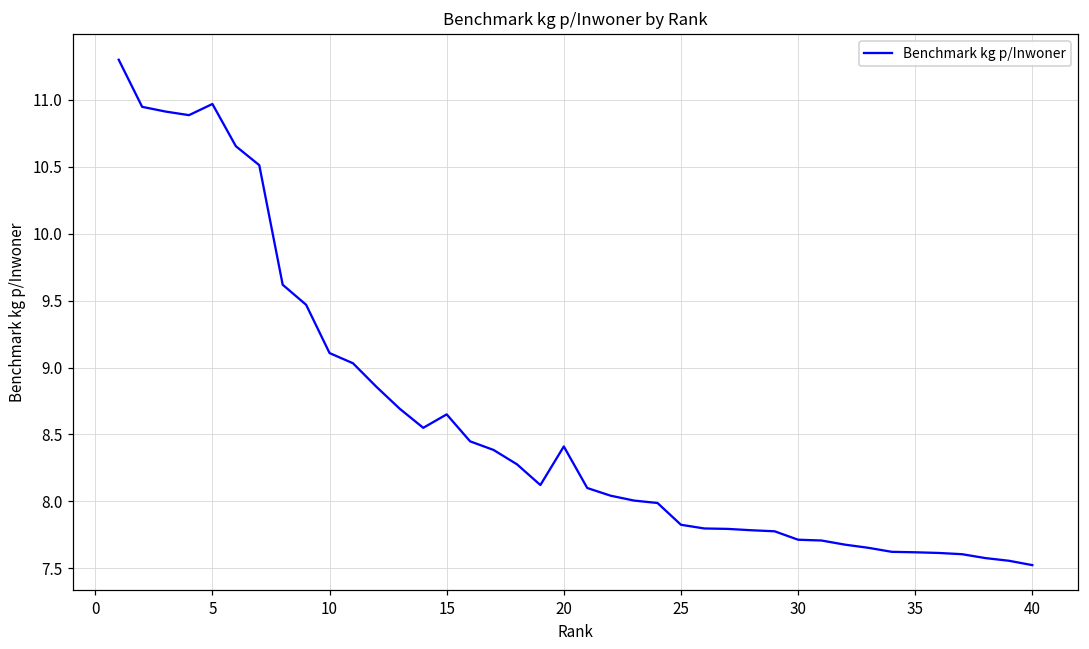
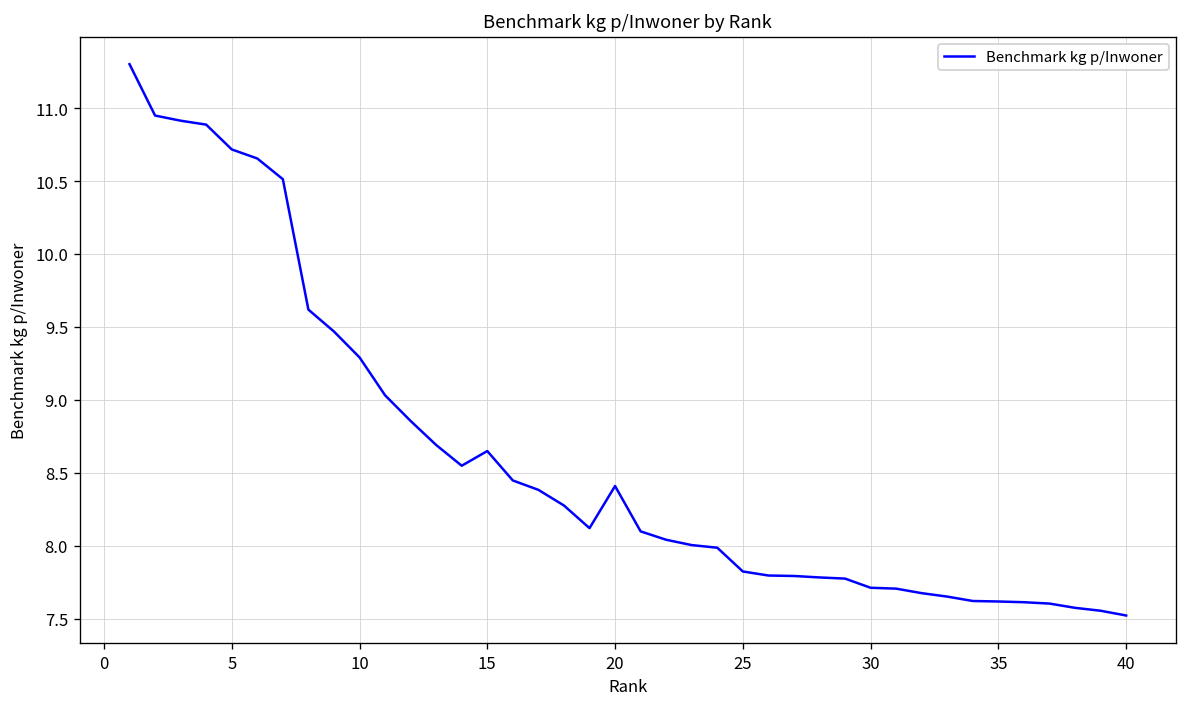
5: 10.97 -> 10.72
10: 9.11 -> 9.29
